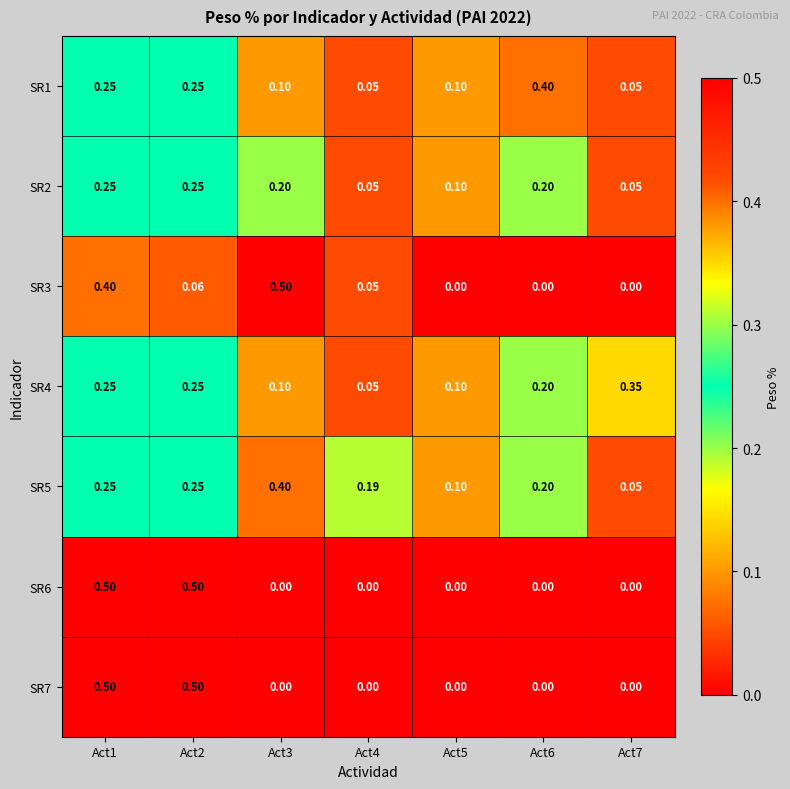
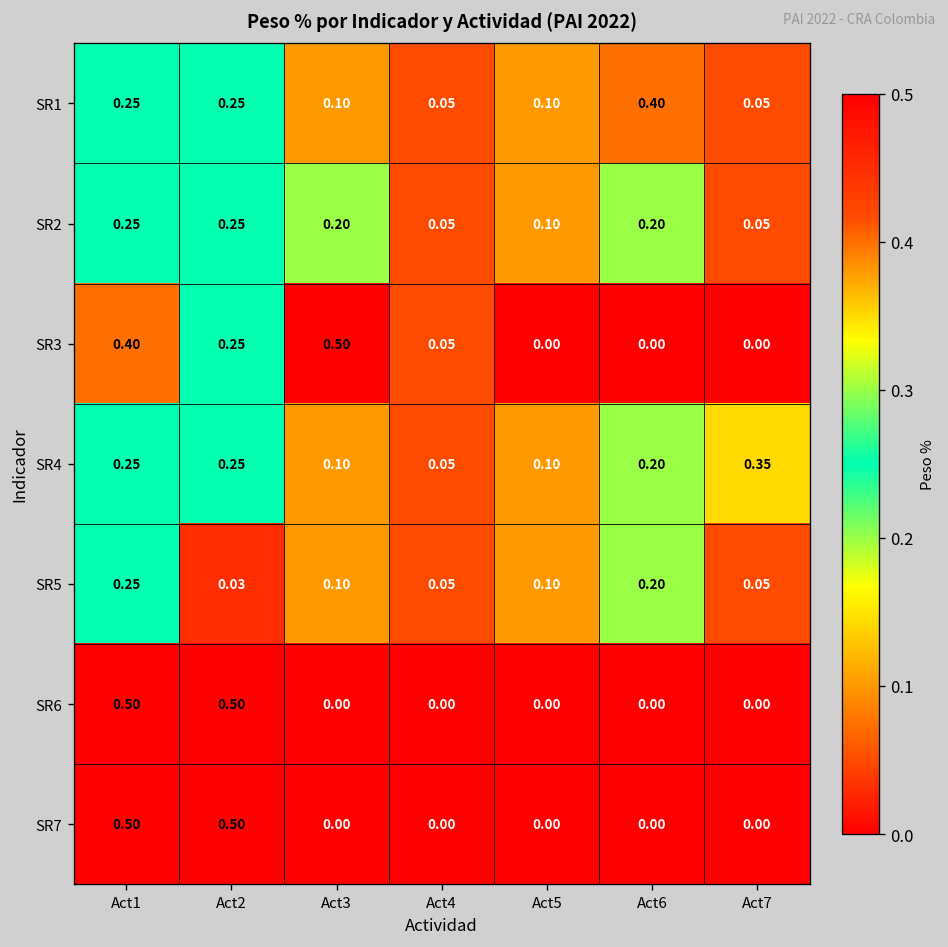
SR3, Act2: 0.06 -> 0.25
SR5, Act2: 0.25 -> 0.03
SR5, Act3: 0.40 -> 0.10
SR5, Act4: 0.19 -> 0.05
